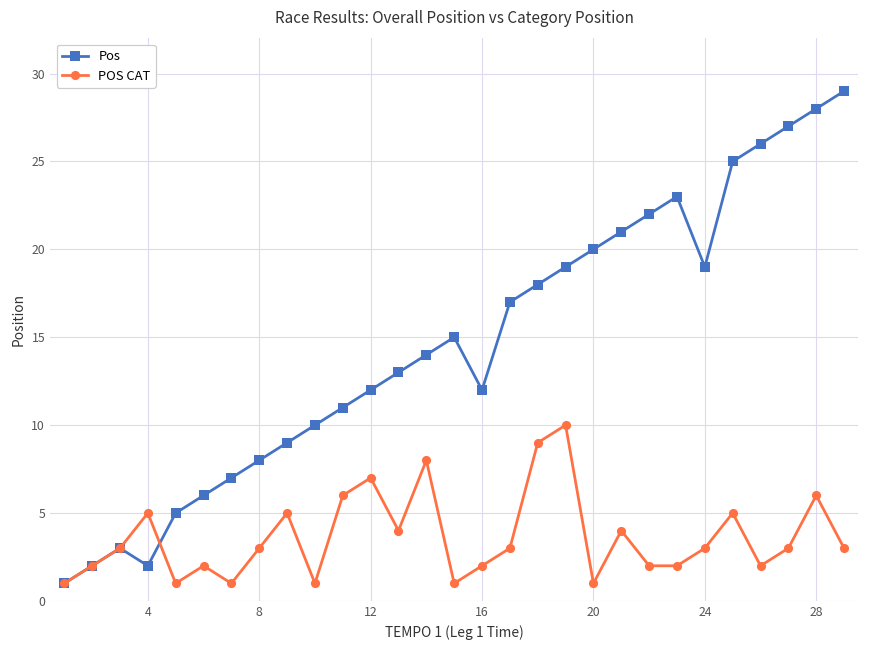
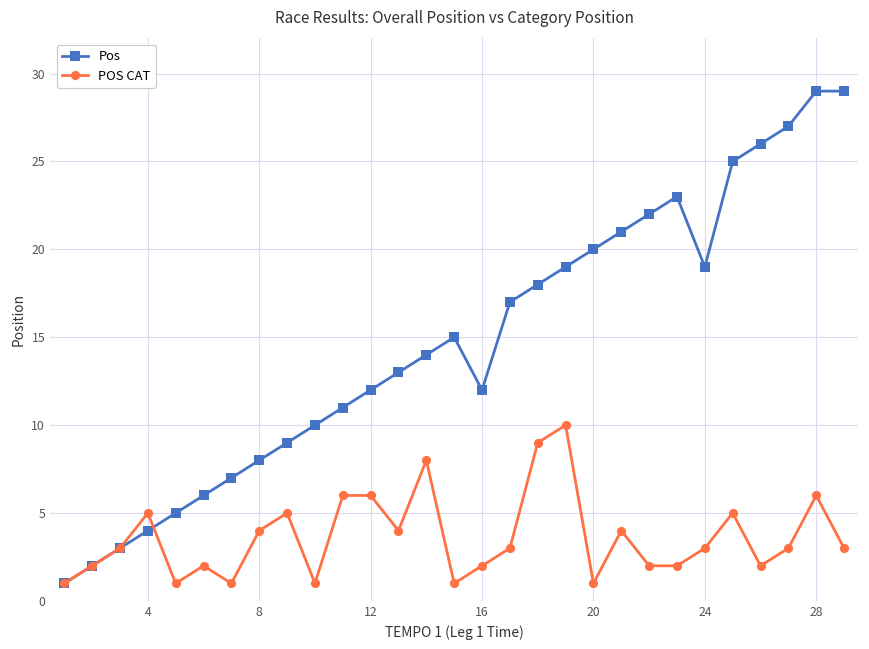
Pos, 4: 2 -> 4
POS CAT, 8: 3 -> 4
POS CAT, 12: 7 -> 6
Pos, 28: 28 -> 29
